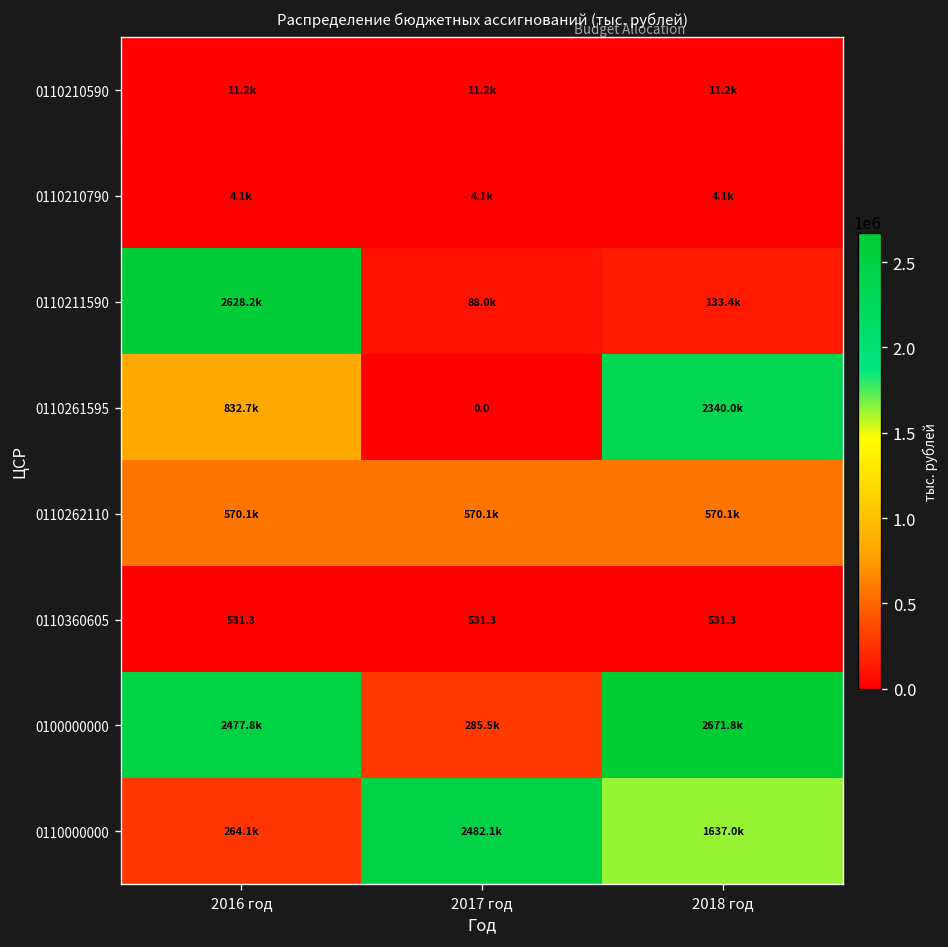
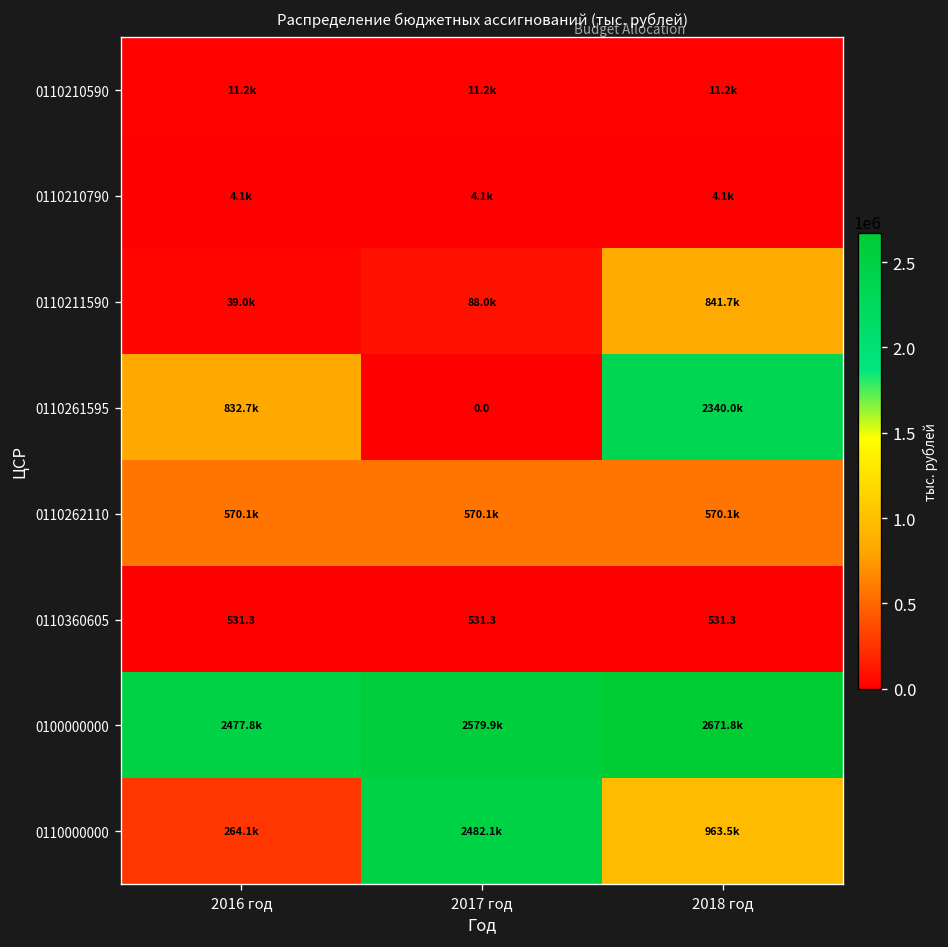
0110211590, 2016 год: 2628.2k -> 39.0k
0110211590, 2018 год: 133.4k -> 841.7k
0100000000, 2017 год: 285.5k -> 2579.9k
0110000000, 2018 год: 1637.0k -> 963.5k
